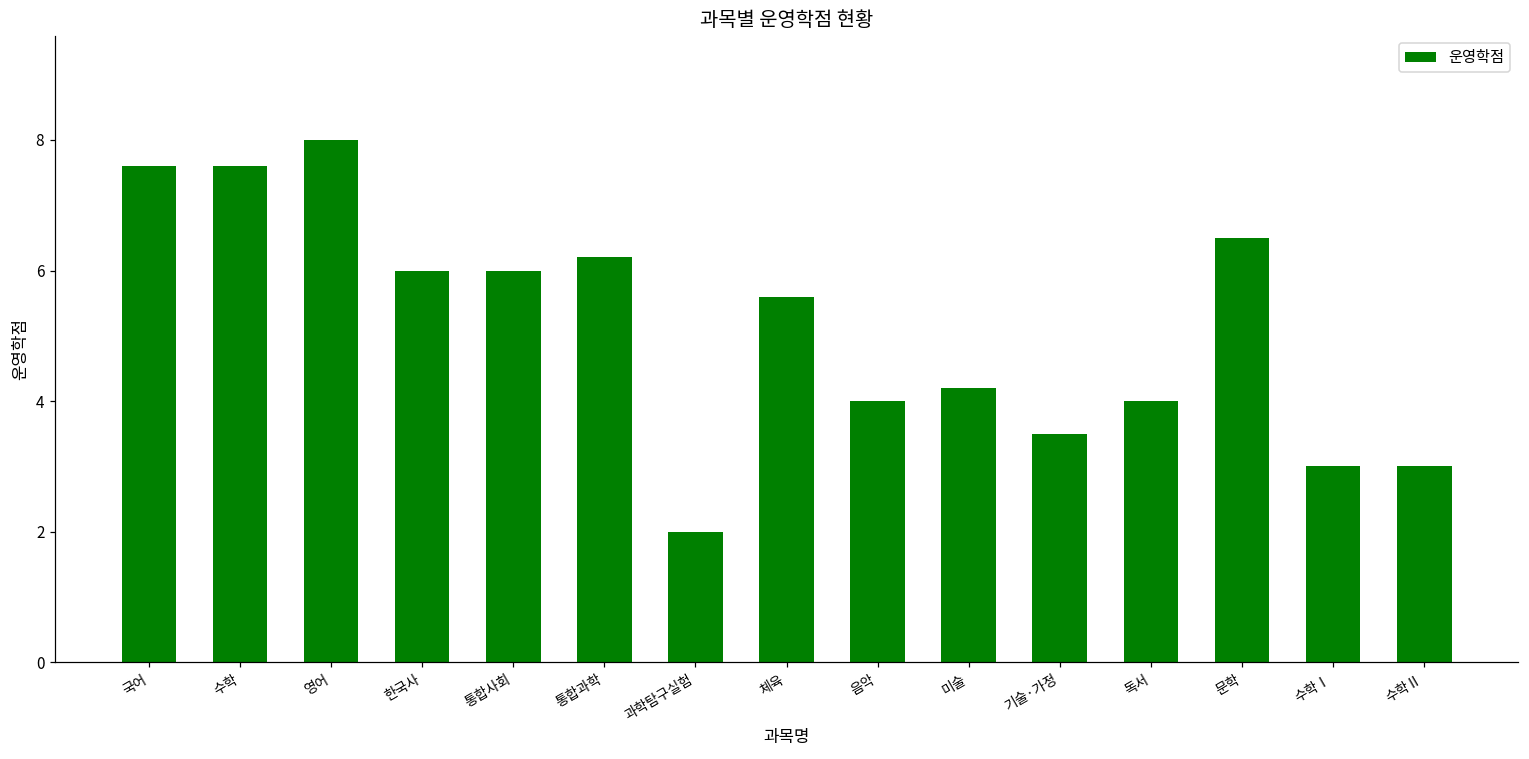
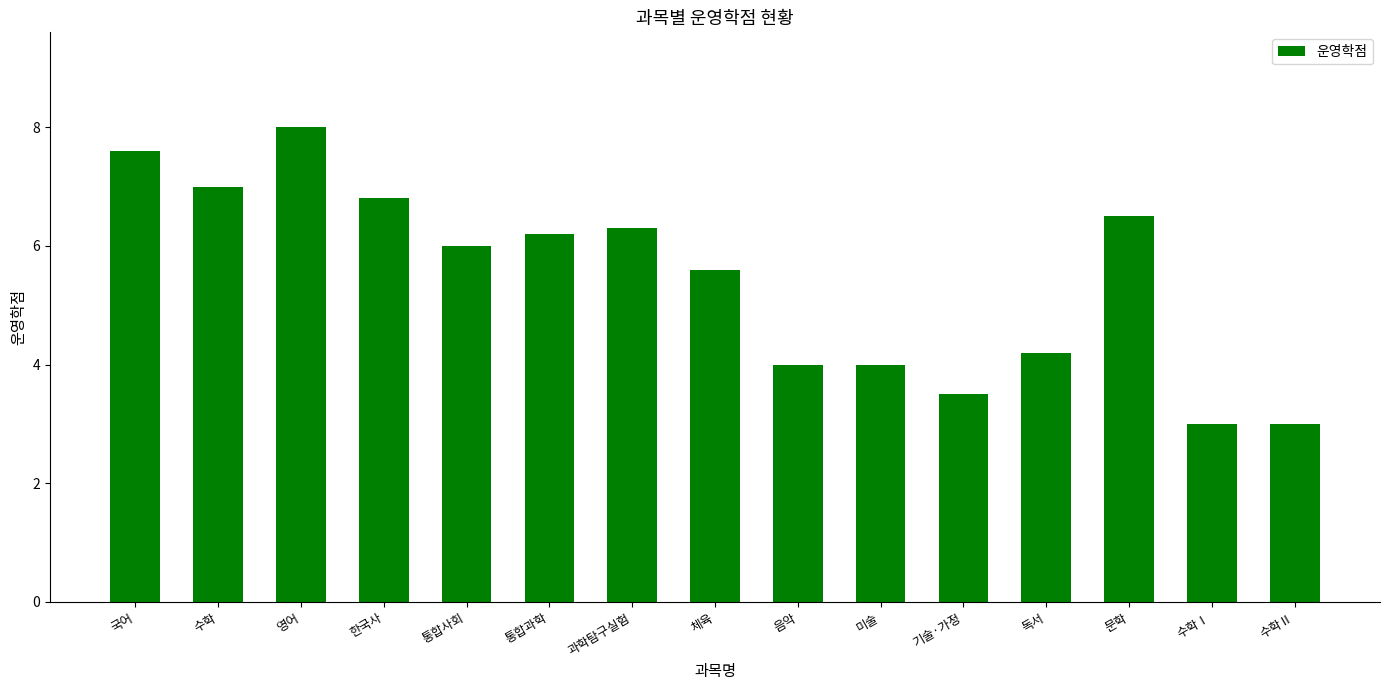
수학: 7.6 -> 7.0
한국사: 6.0 -> 6.8
과학탐구실험: 2.0 -> 6.3
미술: 4.2 -> 4.0
독서: 4.0 -> 4.2
